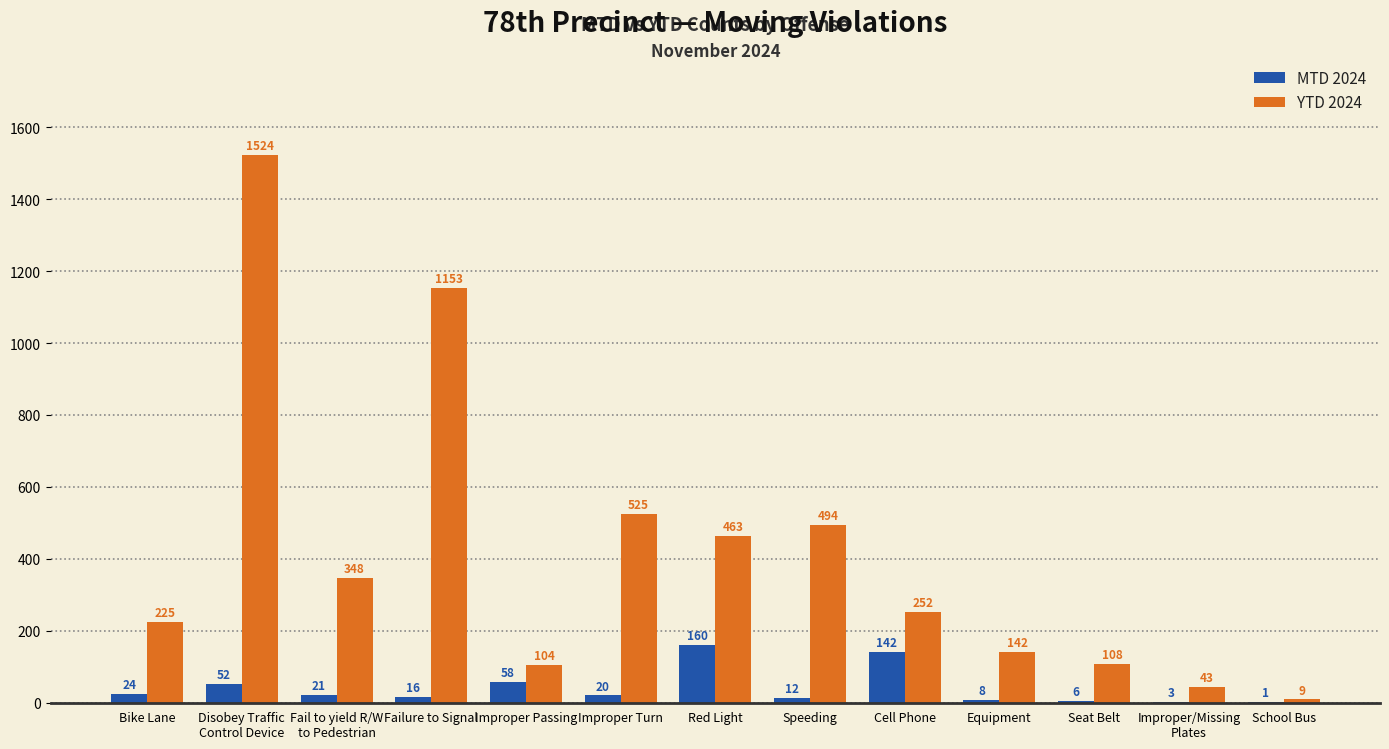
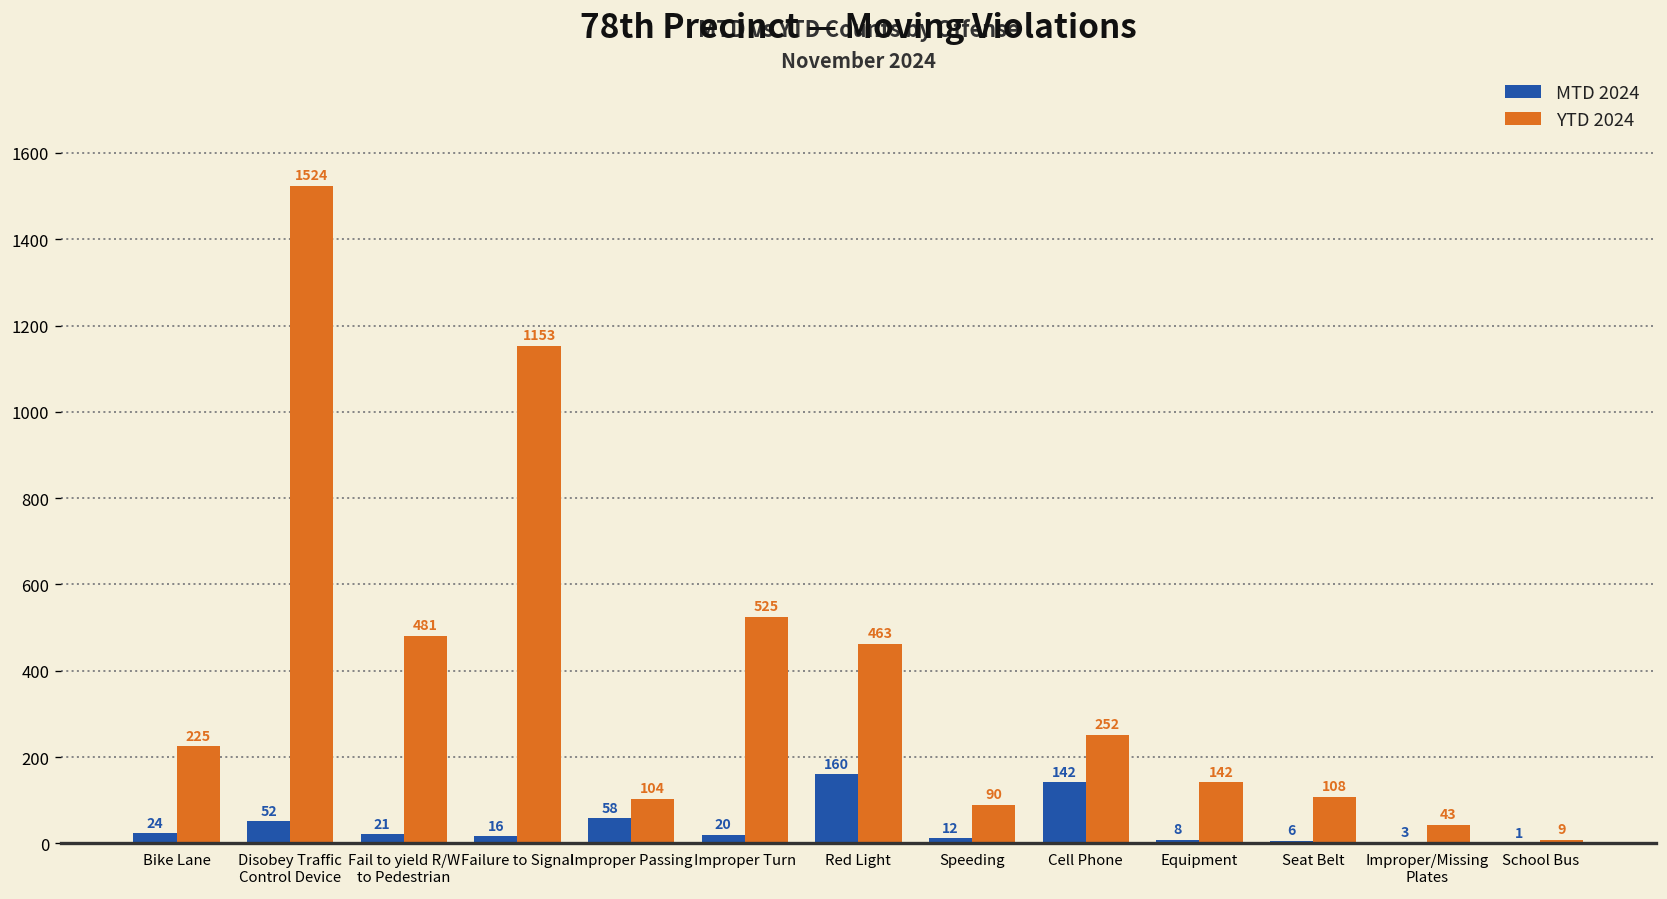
YTD 2024, Fail to yield R/W to Pedestrian: 348 -> 481
YTD 2024, Speeding: 494 -> 90
